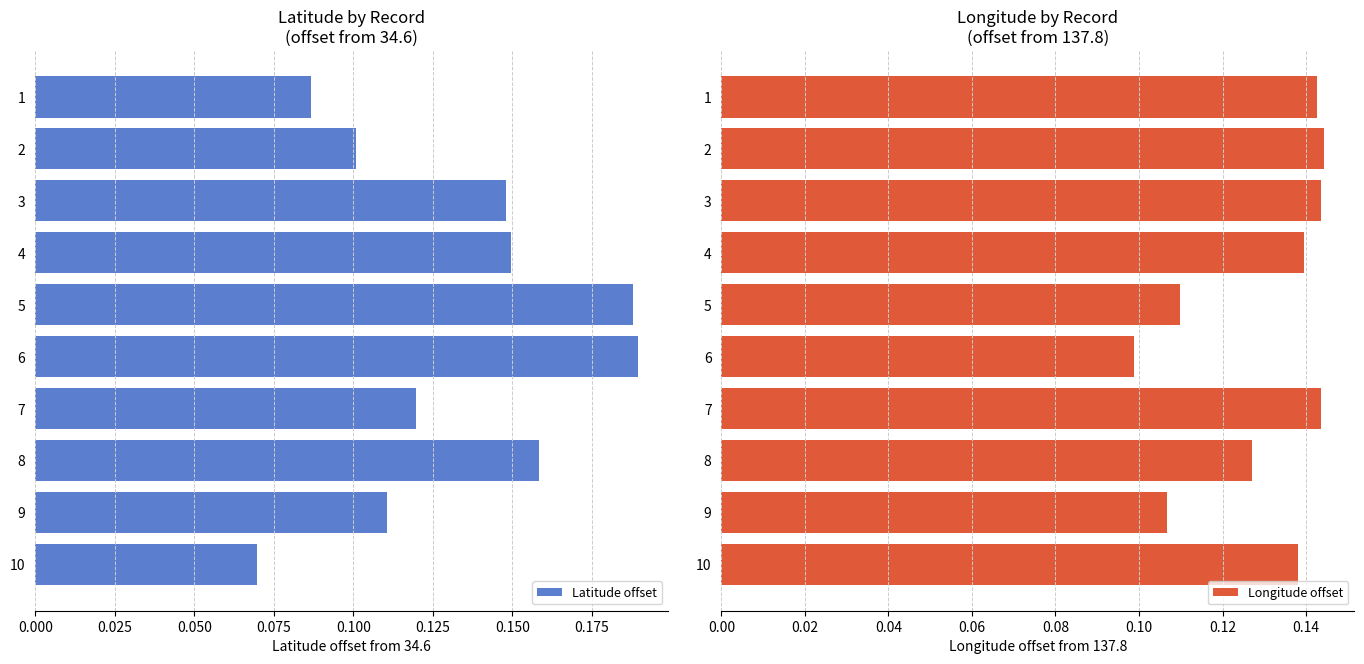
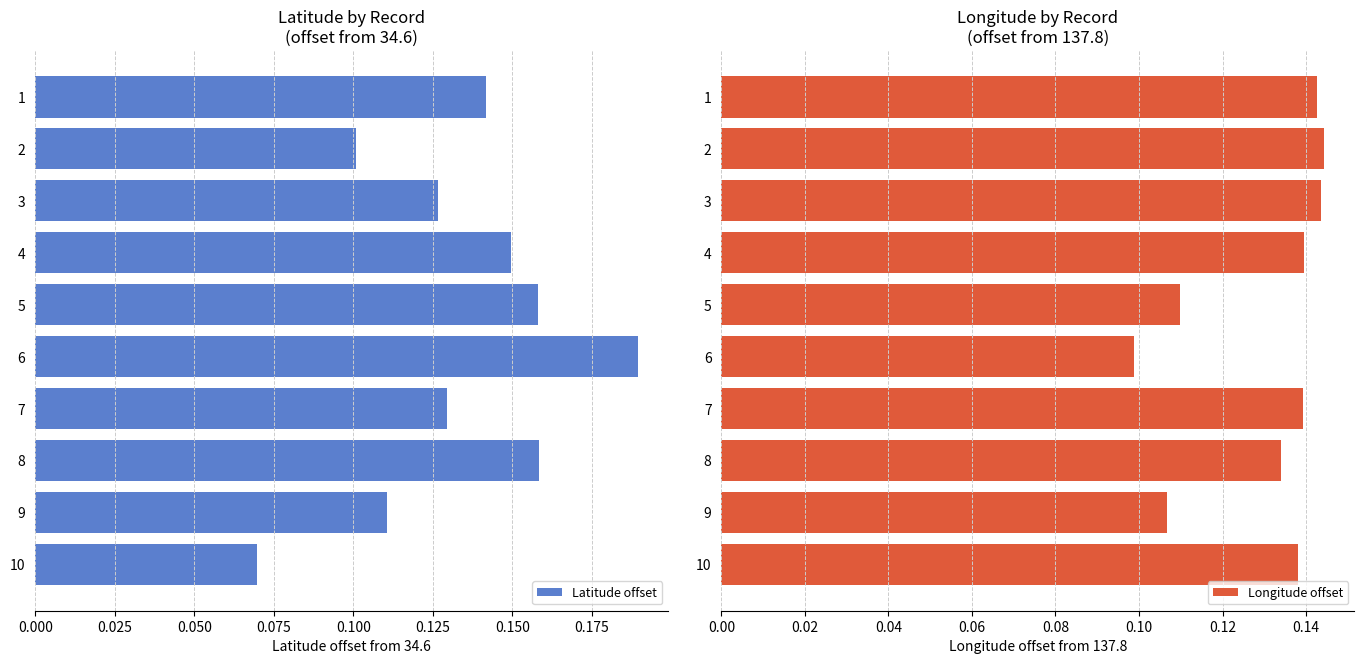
Latitude by Record (offset from 34.6), 1: 0.087 -> 0.142
Latitude by Record (offset from 34.6), 3: 0.148 -> 0.127
Latitude by Record (offset from 34.6), 5: 0.188 -> 0.158
Latitude by Record (offset from 34.6), 7: 0.120 -> 0.129
Longitude by Record (offset from 137.8), 7: 0.144 -> 0.139
Longitude by Record (offset from 137.8), 8: 0.127 -> 0.134
